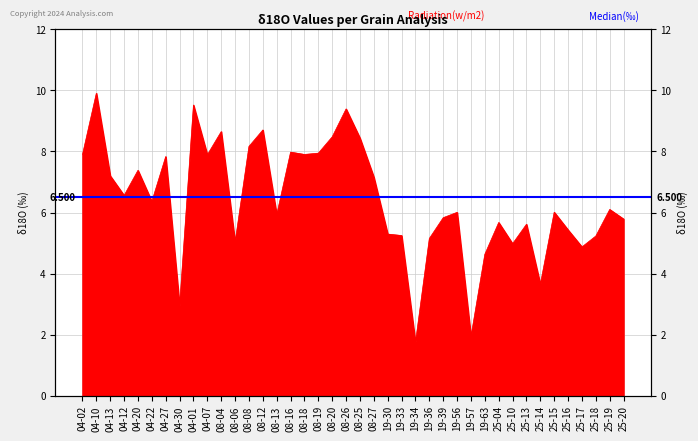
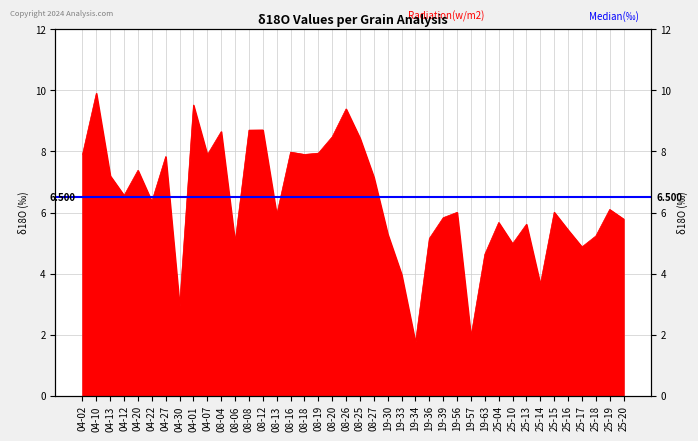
08-08: 8.2 -> 8.7
19-33: 5.2 -> 4.0
